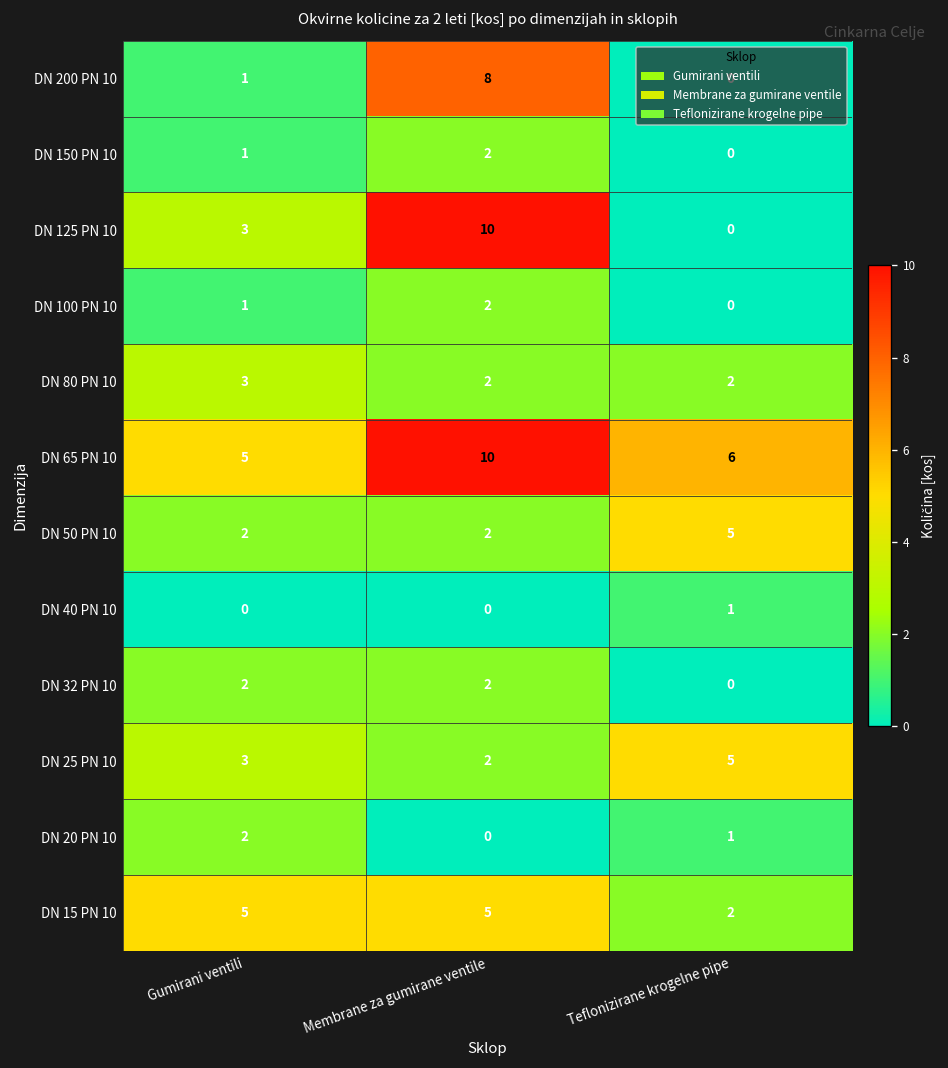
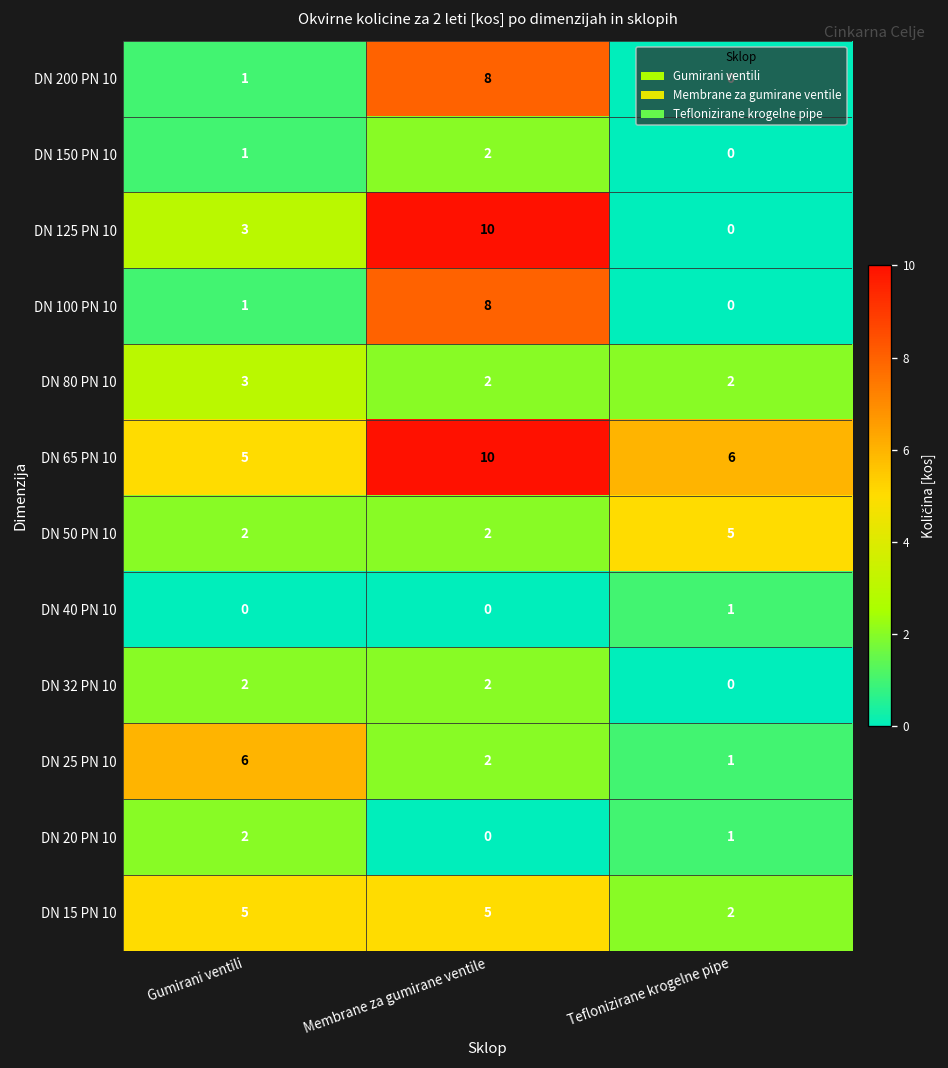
DN 100 PN 10, Membrane za gumirane ventile: 2 -> 8
DN 25 PN 10, Gumirani ventili: 3 -> 6
DN 25 PN 10, Teflonizirane krogelne pipe: 5 -> 1
